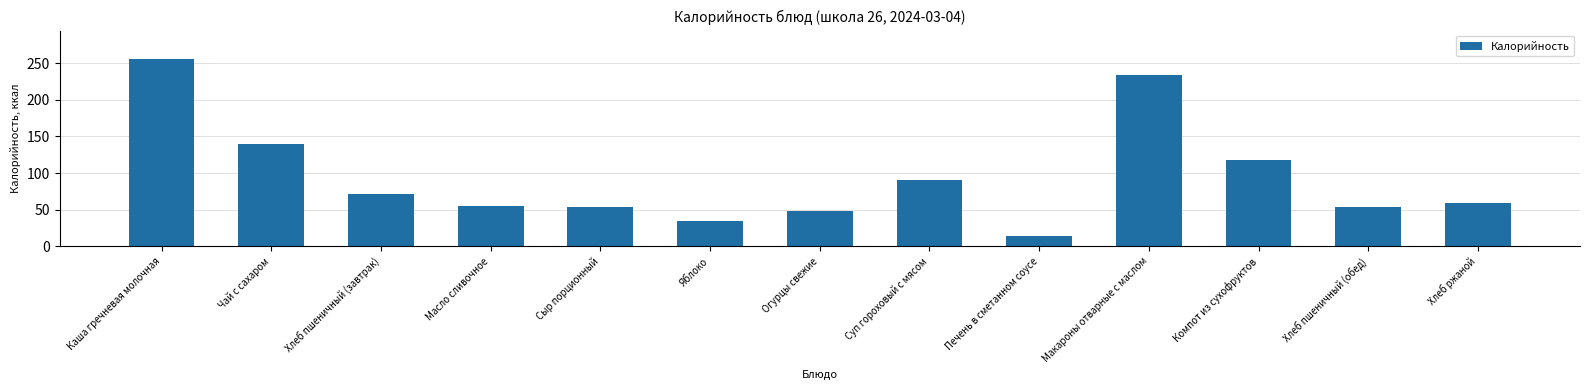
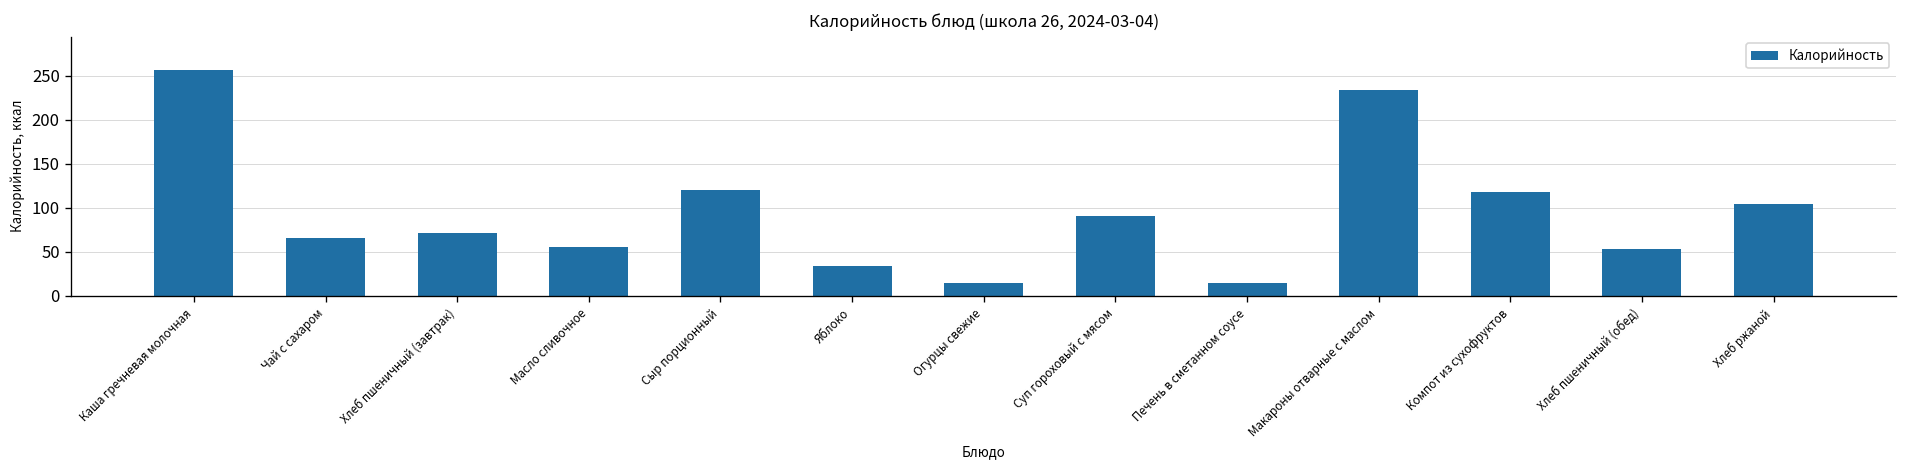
Чай с сахаром: 140 -> 70
Сыр порционный: 50 -> 120
Огурцы свежие: 50 -> 10
Хлеб ржаной: 60 -> 100
